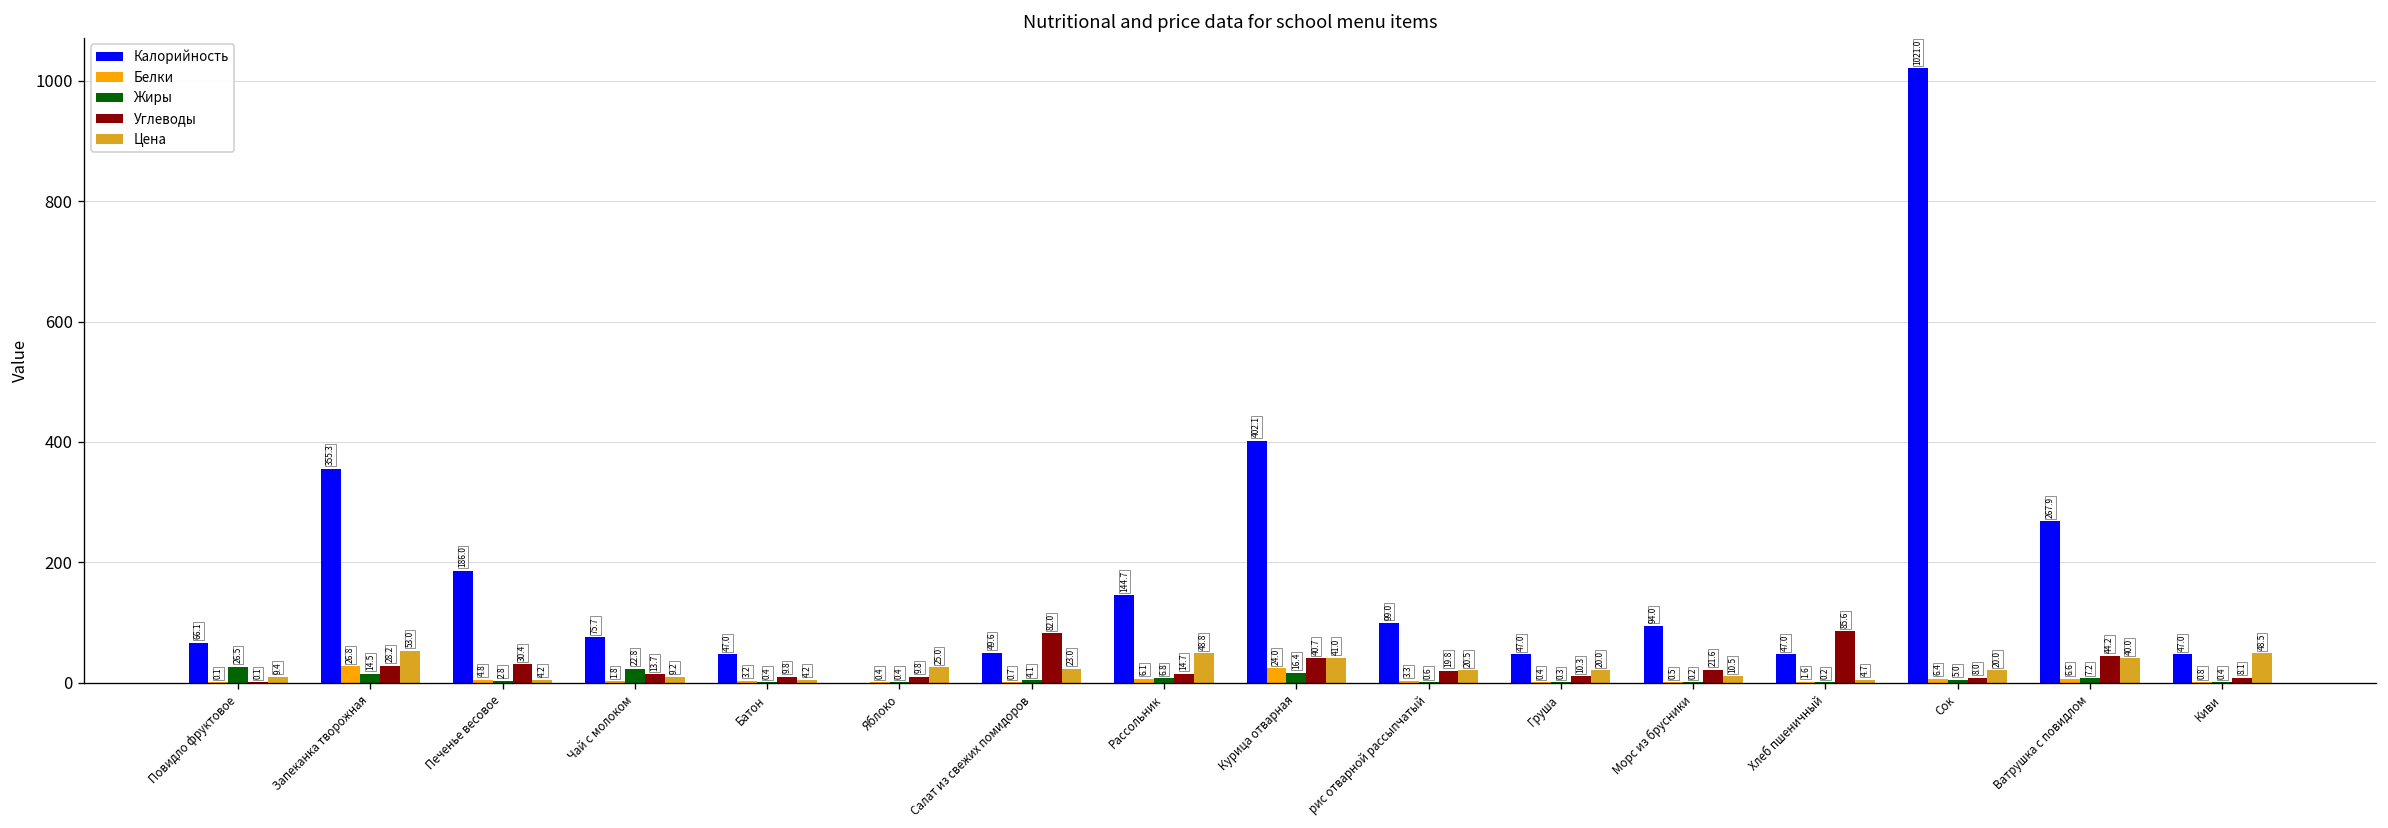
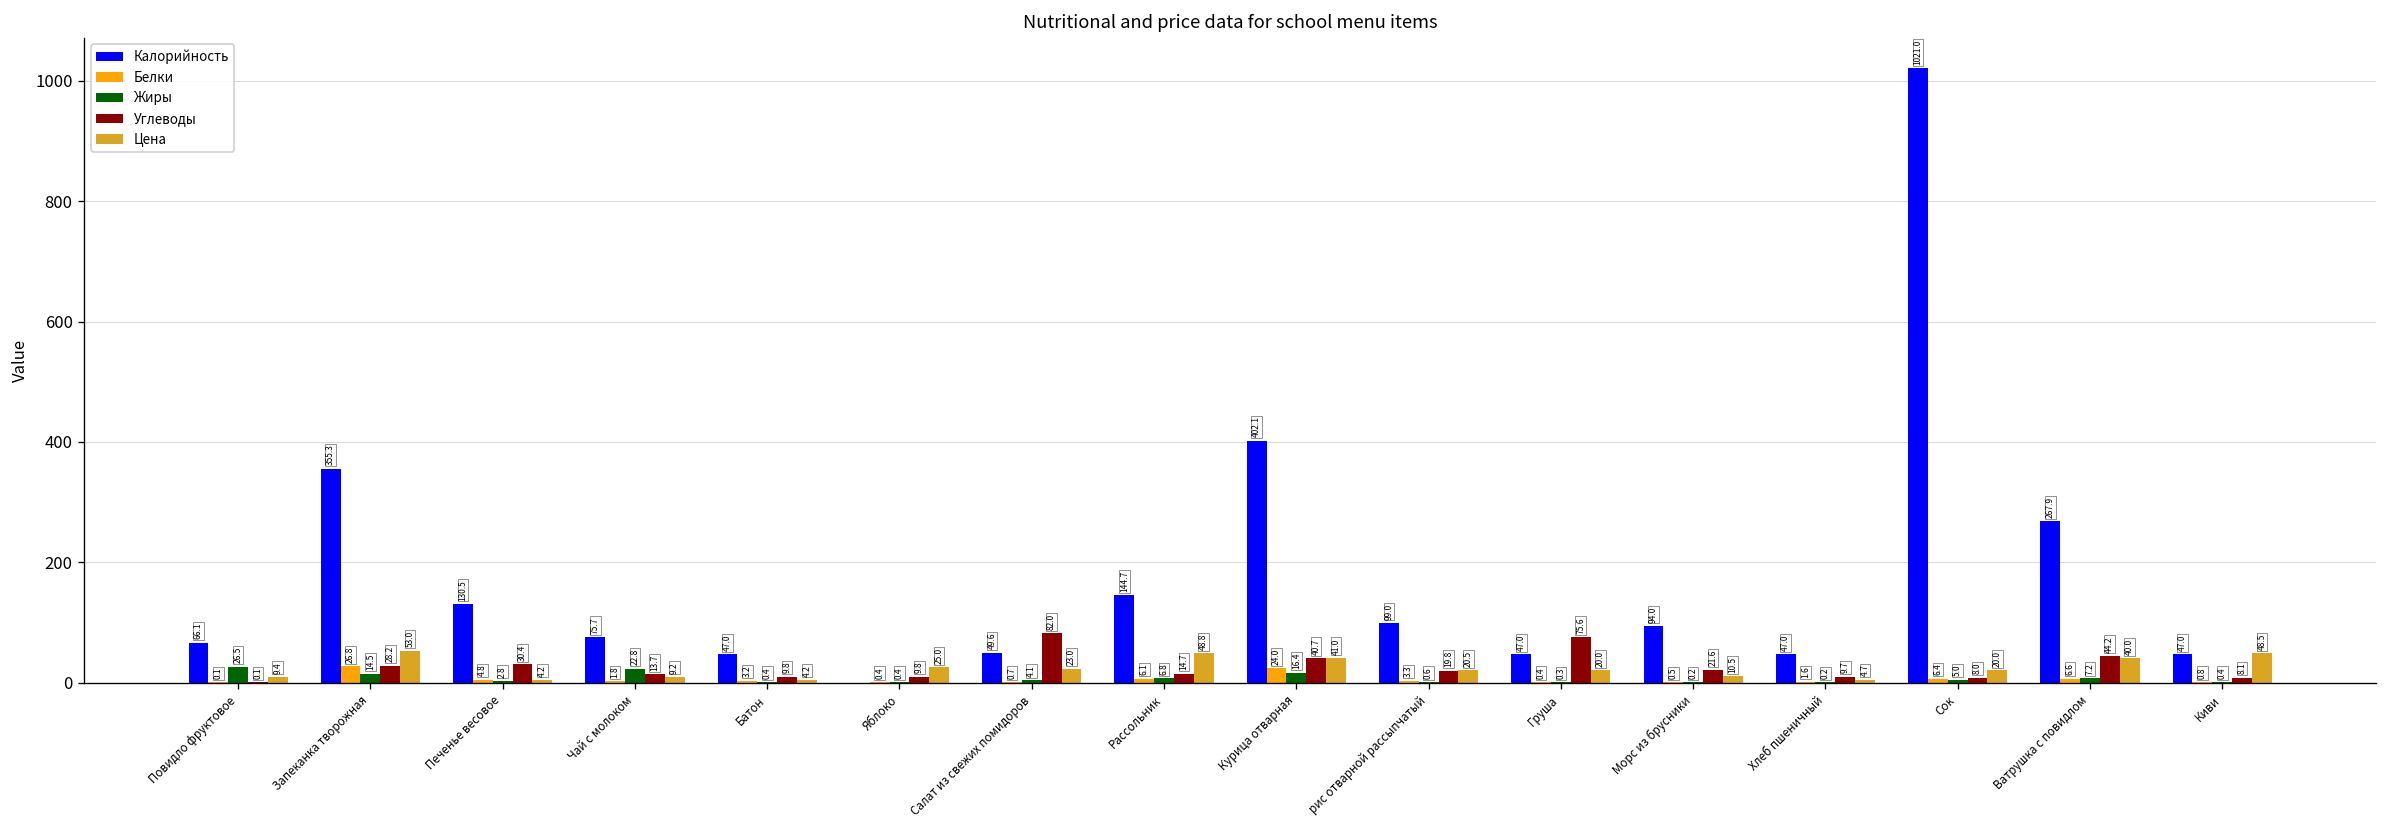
Калорийность, Печенье весовое: 186.0 -> 130.5
Углеводы, Груша: 10.3 -> 75.6
Углеводы, Хлеб пшеничный: 85.6 -> 9.7
